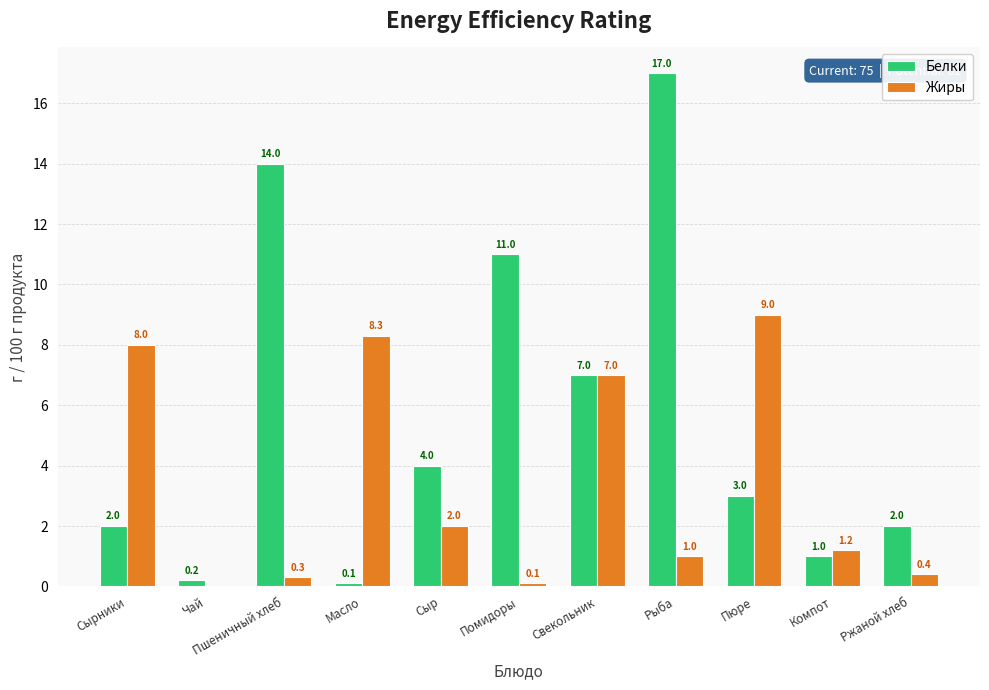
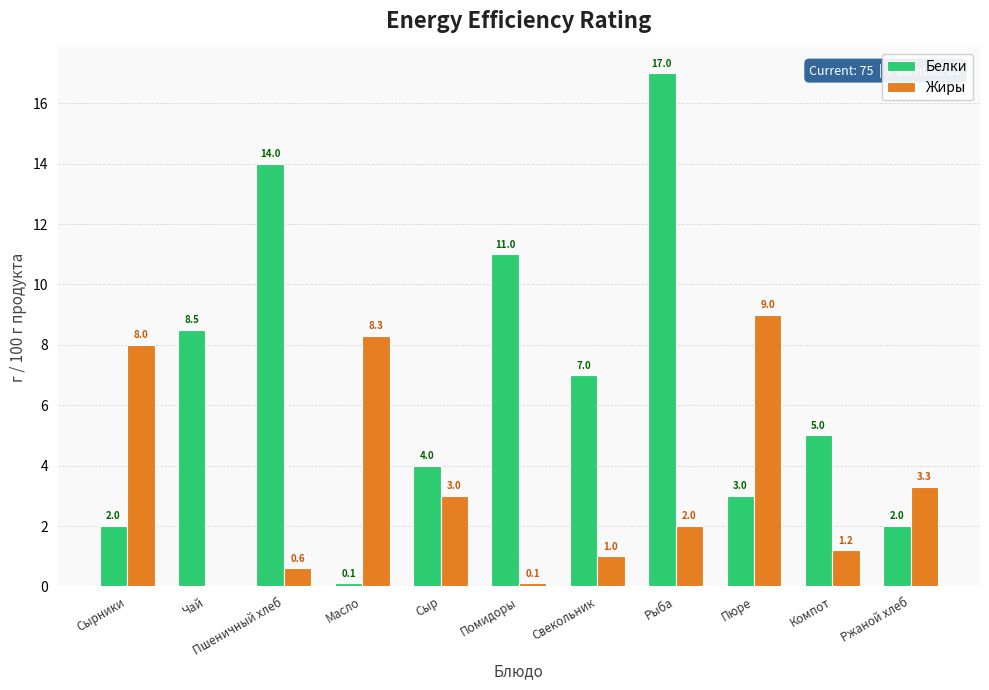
Белки, Чай: 0.2 -> 8.5
Жиры, Пшеничный хлеб: 0.3 -> 0.6
Жиры, Сыр: 2.0 -> 3.0
Жиры, Свекольник: 7.0 -> 1.0
Жиры, Рыба: 1.0 -> 2.0
Белки, Компот: 1.0 -> 5.0
Жиры, Ржаной хлеб: 0.4 -> 3.3
